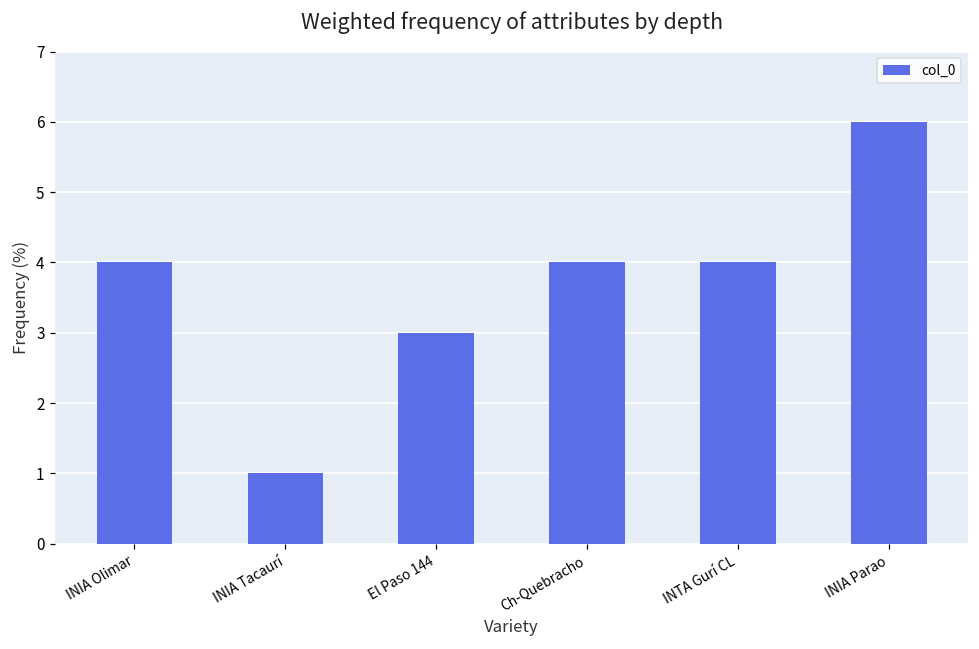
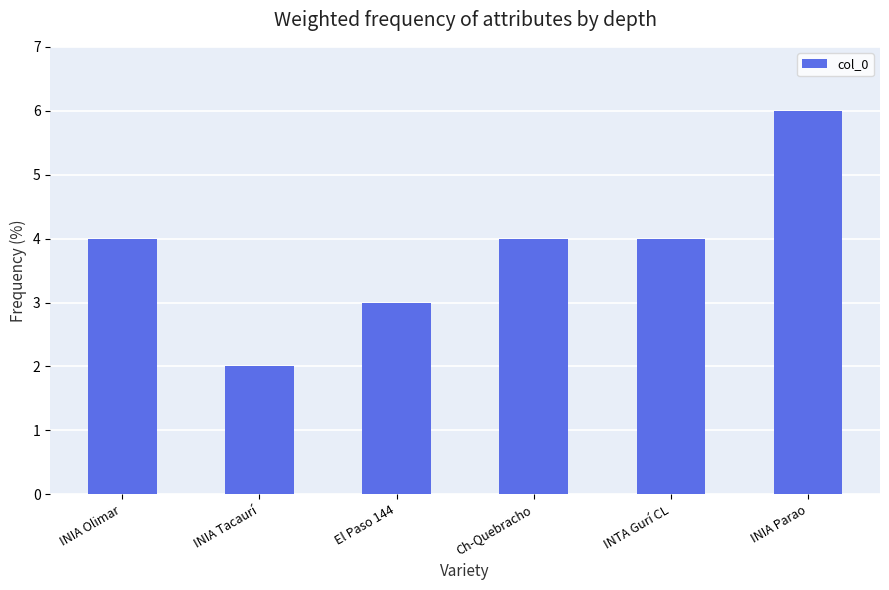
INIA Tacaurí: 1 -> 2
